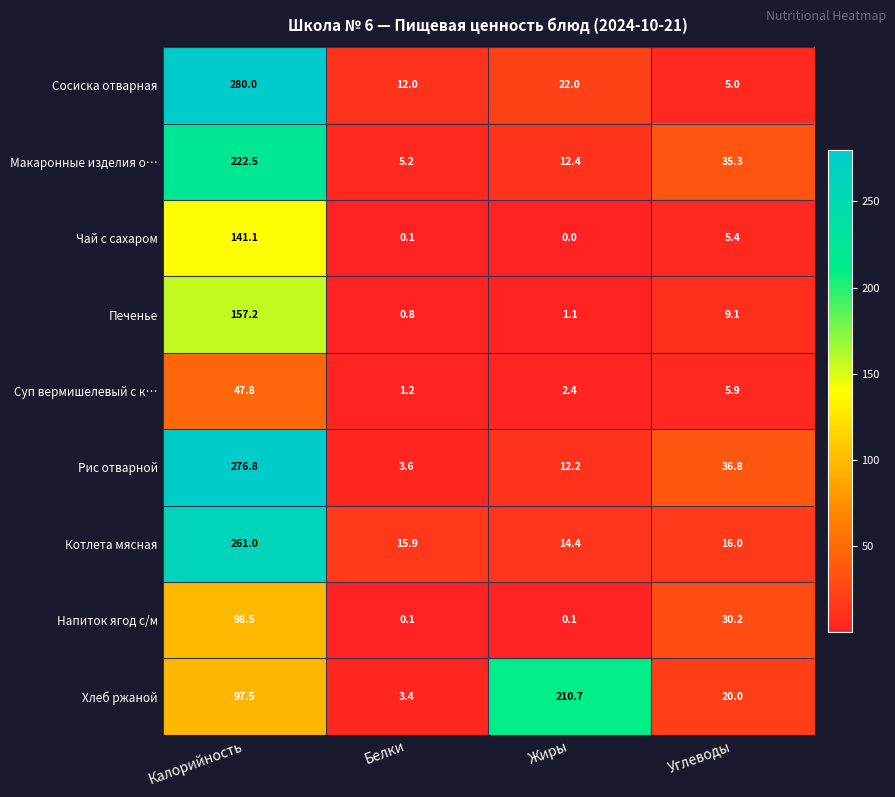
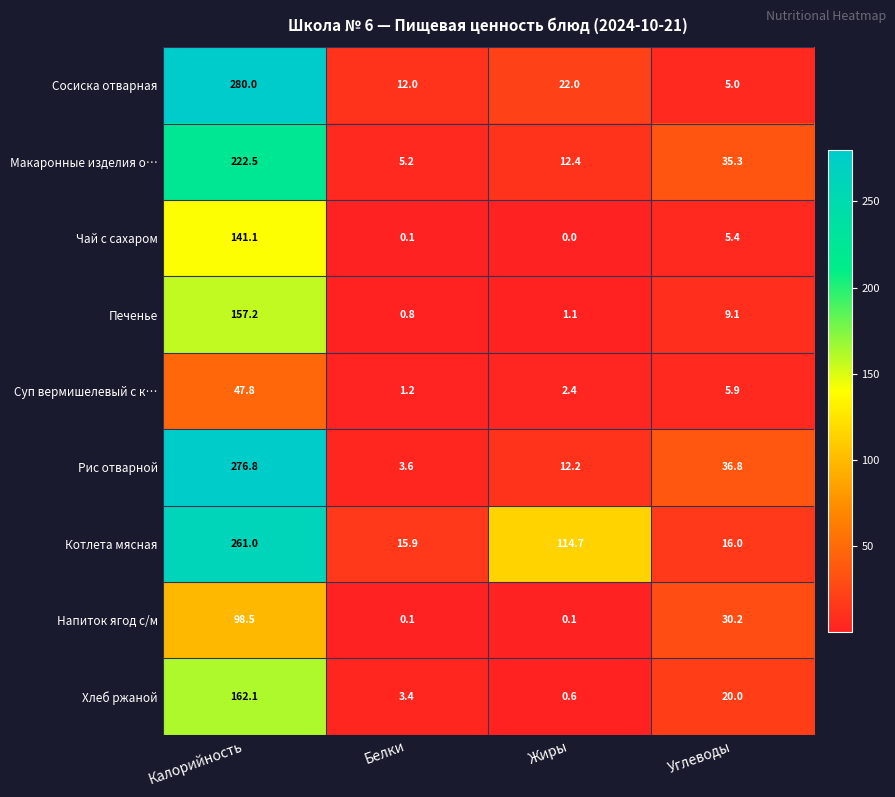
Котлета мясная, Жиры: 14.4 -> 114.7
Хлеб ржаной, Калорийность: 97.5 -> 162.1
Хлеб ржаной, Жиры: 210.7 -> 0.6
